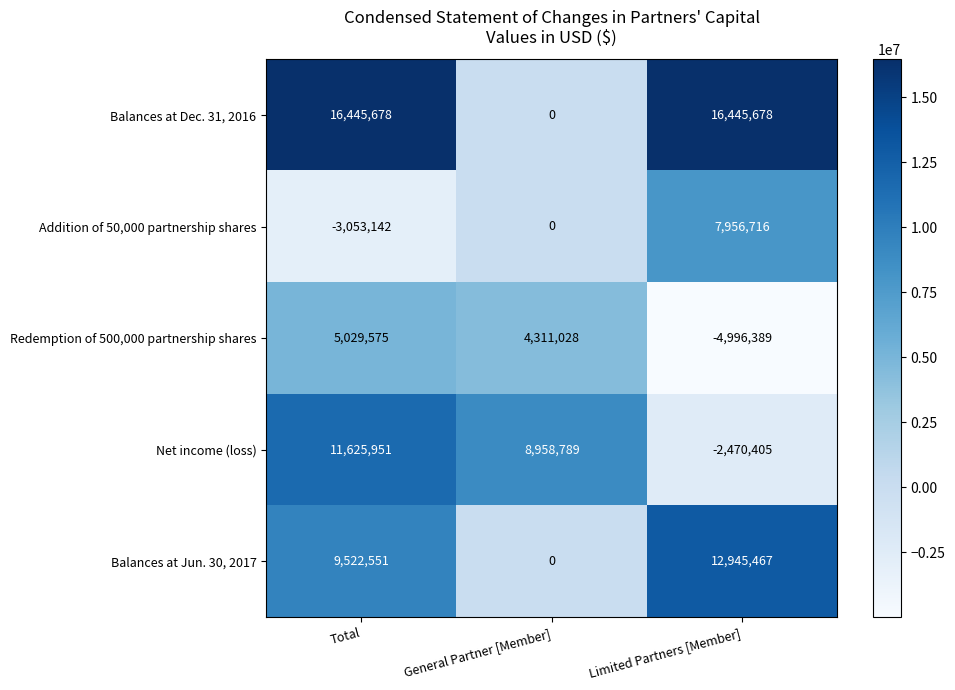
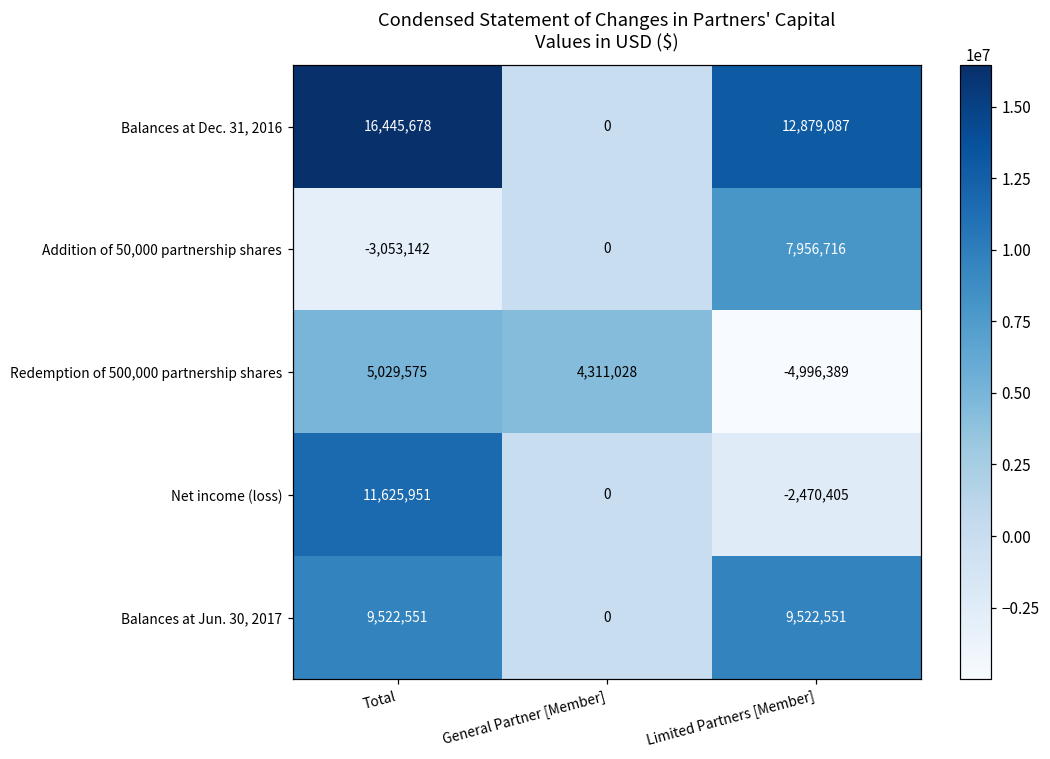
Balances at Dec. 31, 2016, Limited Partners [Member]: 16,445,678 -> 12,879,087
Net income (loss), General Partner [Member]: 8,958,789 -> 0
Balances at Jun. 30, 2017, Limited Partners [Member]: 12,945,467 -> 9,522,551
